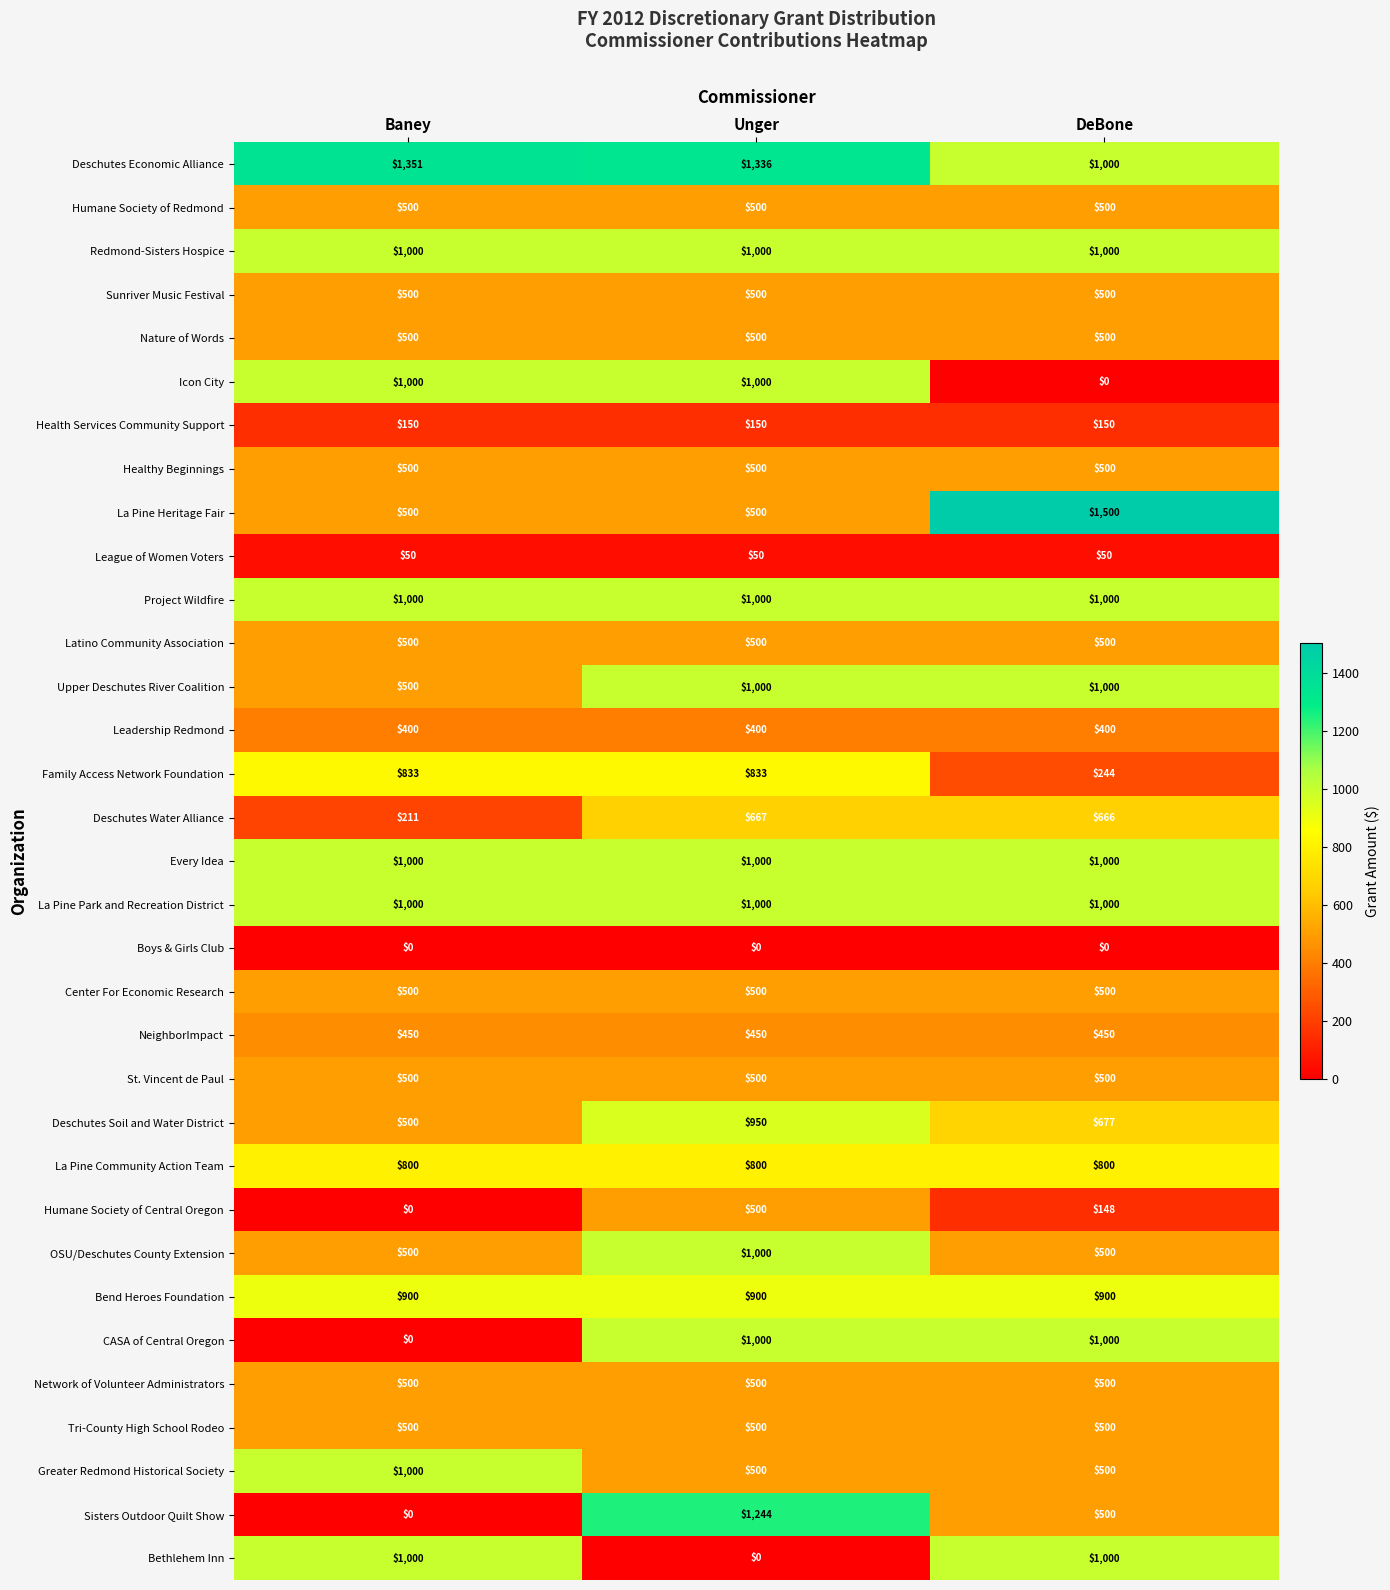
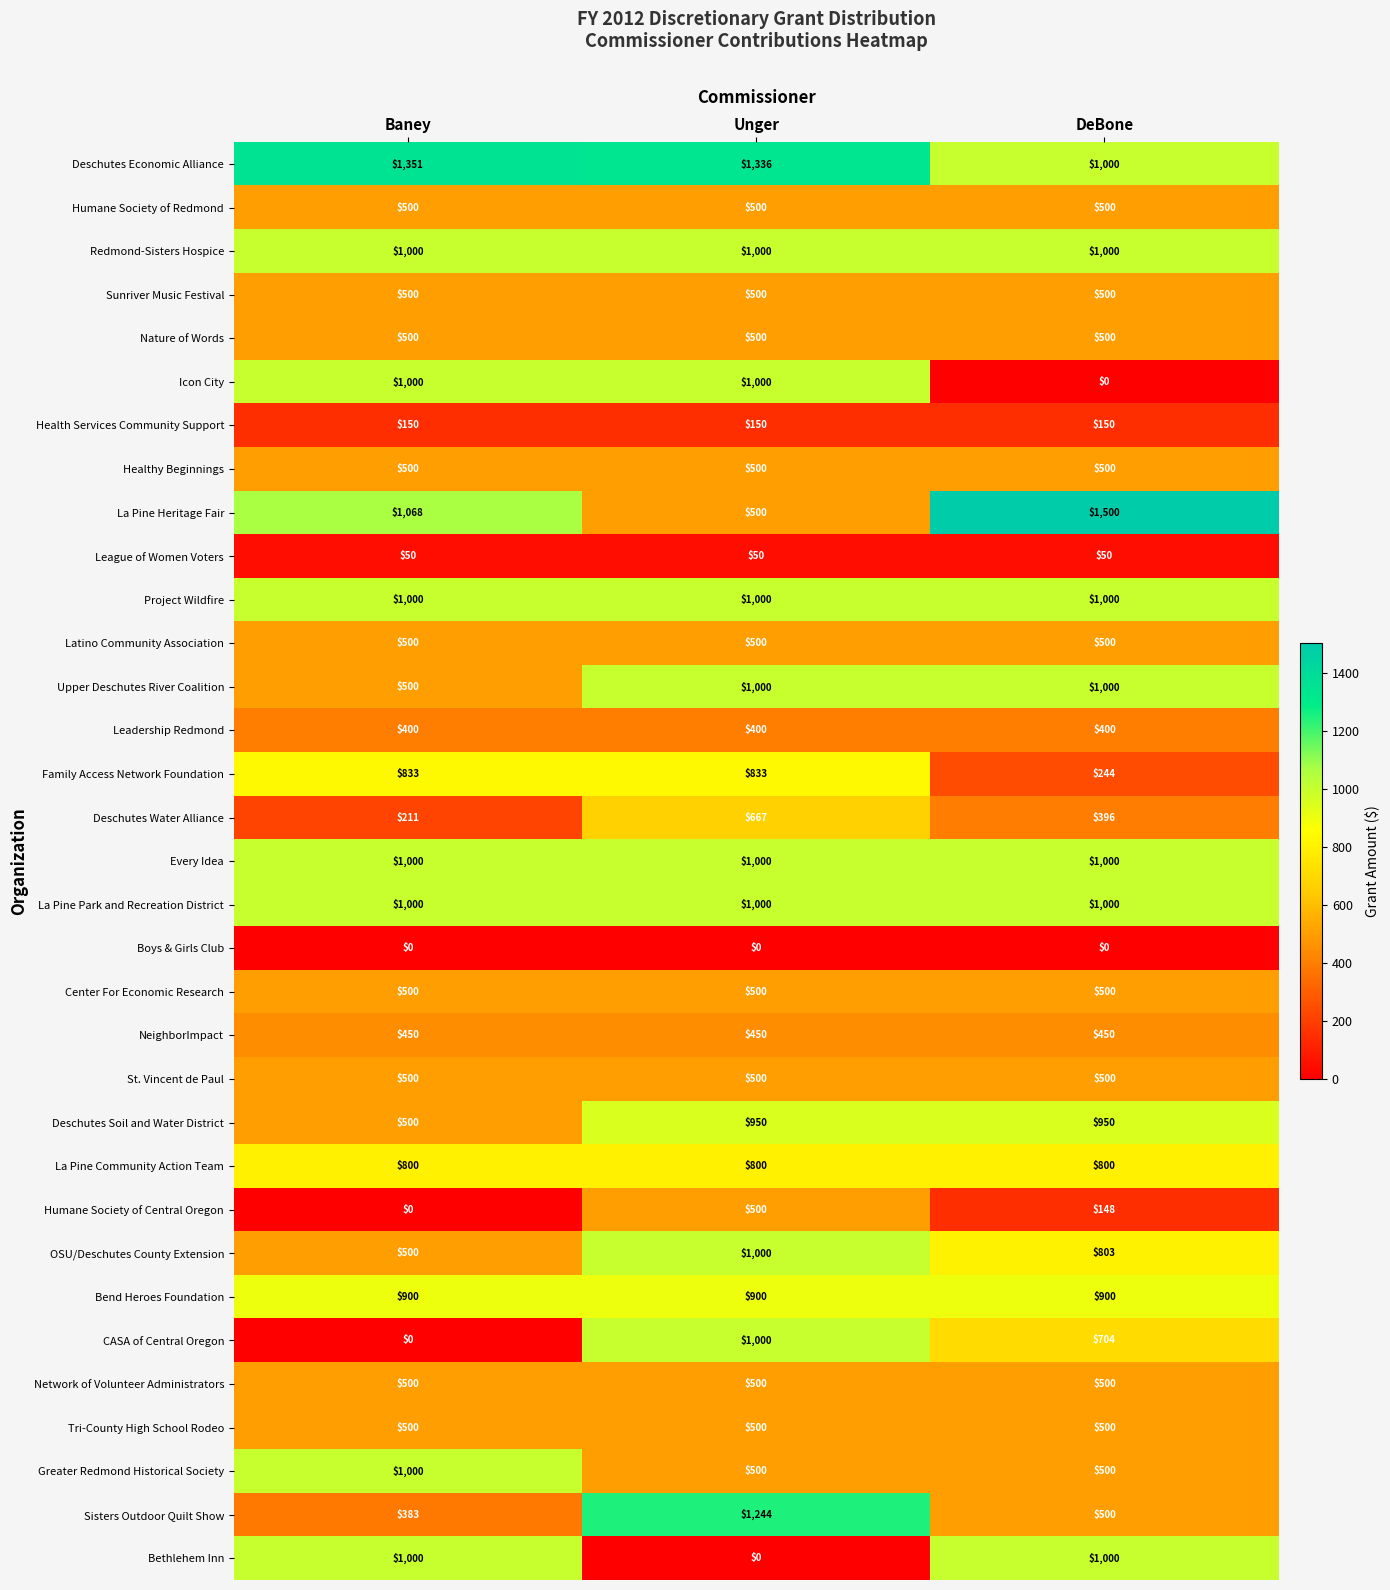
La Pine Heritage Fair, Baney: $500 -> $1,068
Deschutes Water Alliance, DeBone: $666 -> $396
Deschutes Soil and Water District, DeBone: $677 -> $950
OSU/Deschutes County Extension, DeBone: $500 -> $803
CASA of Central Oregon, DeBone: $1,000 -> $704
Sisters Outdoor Quilt Show, Baney: $0 -> $383
